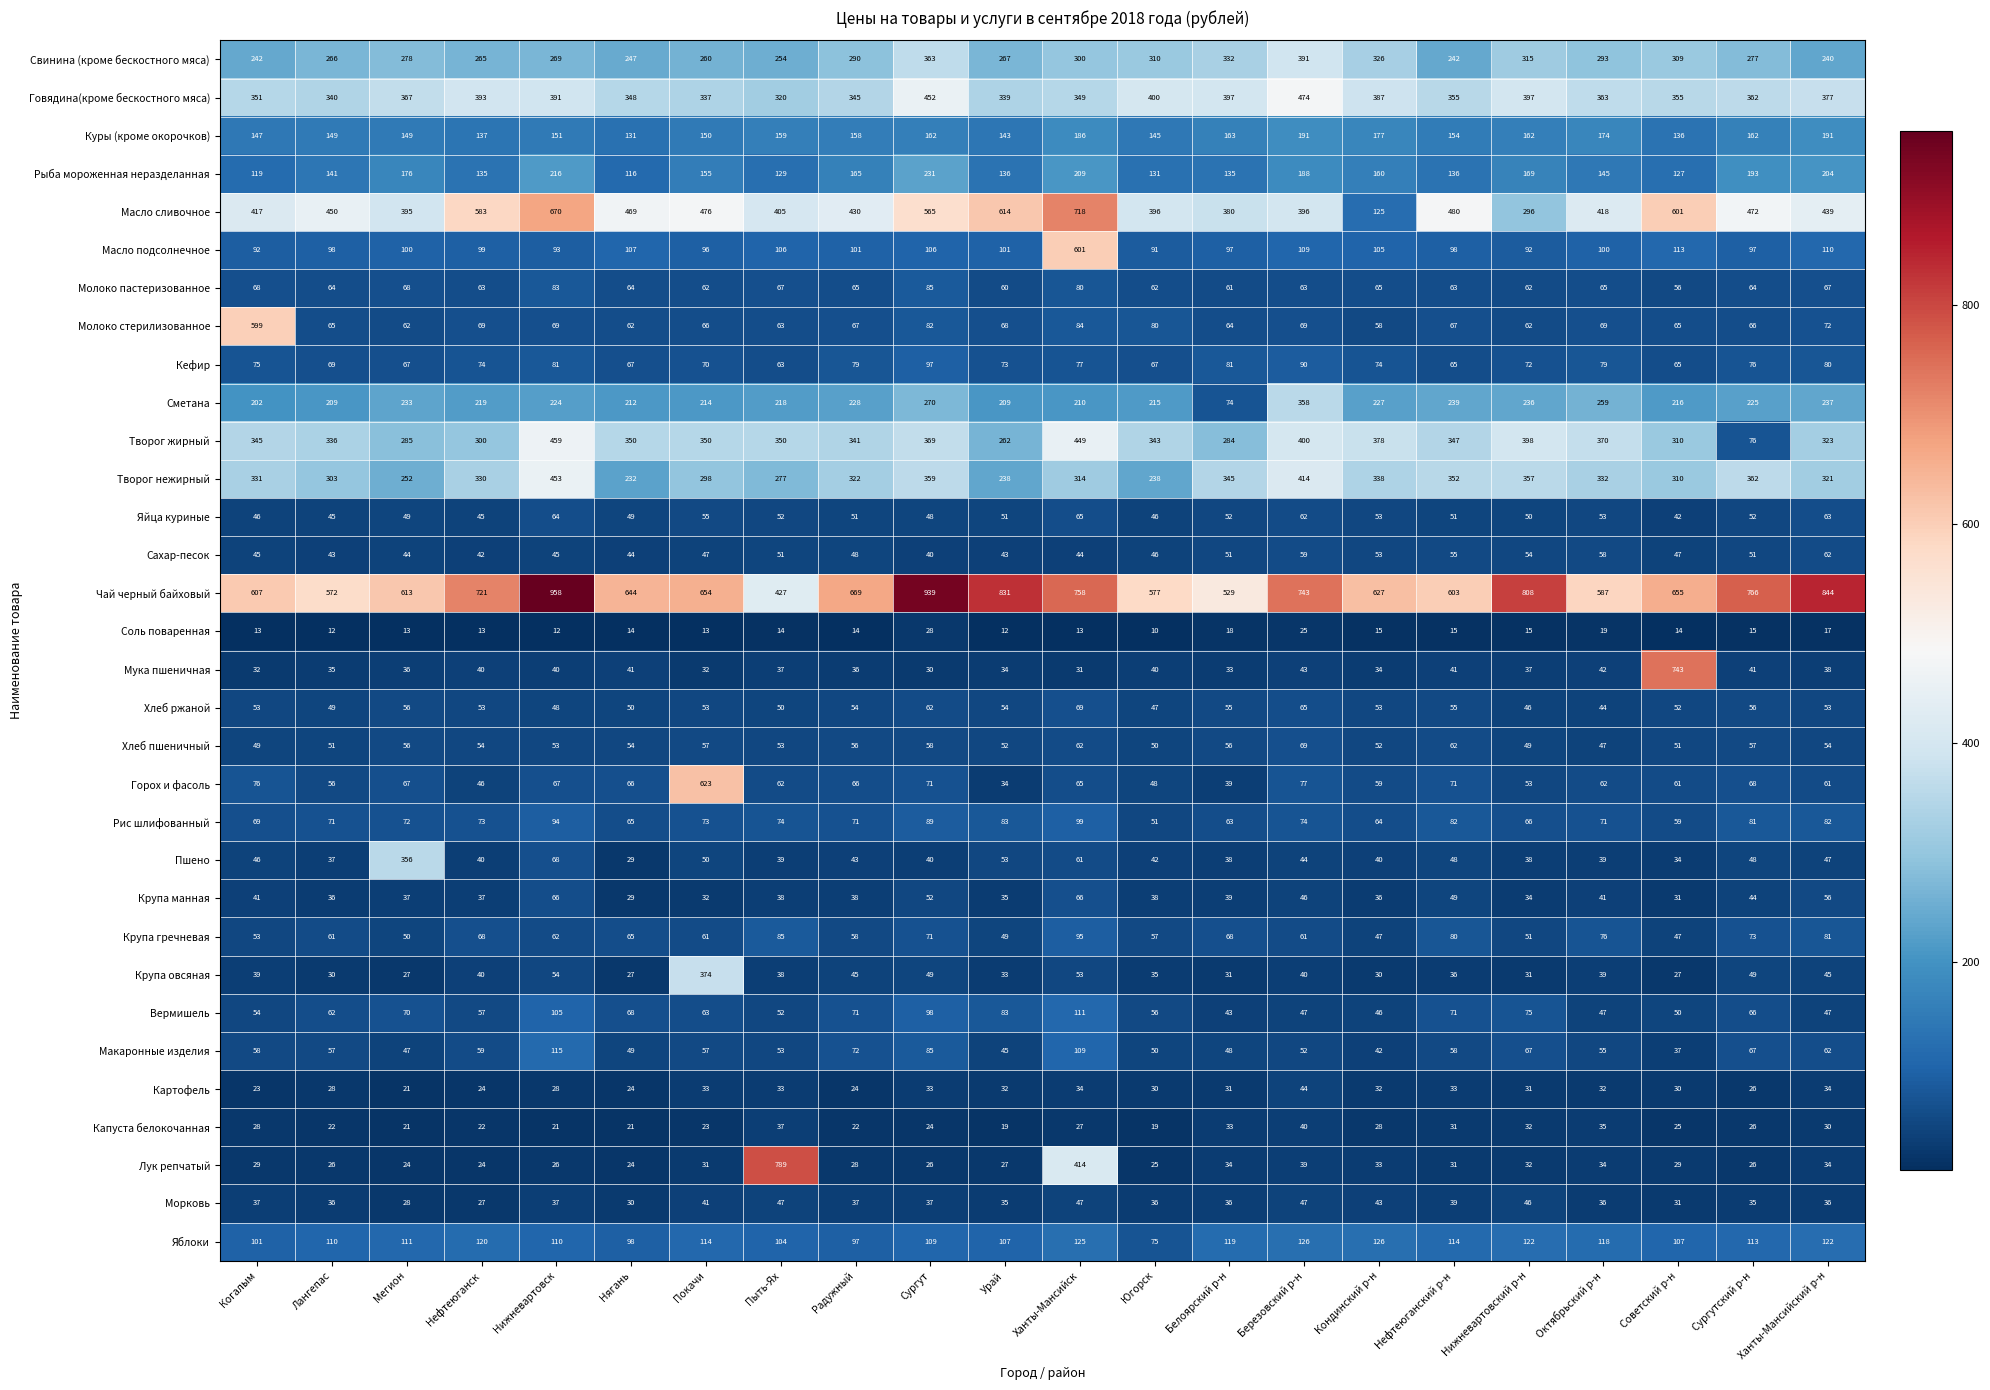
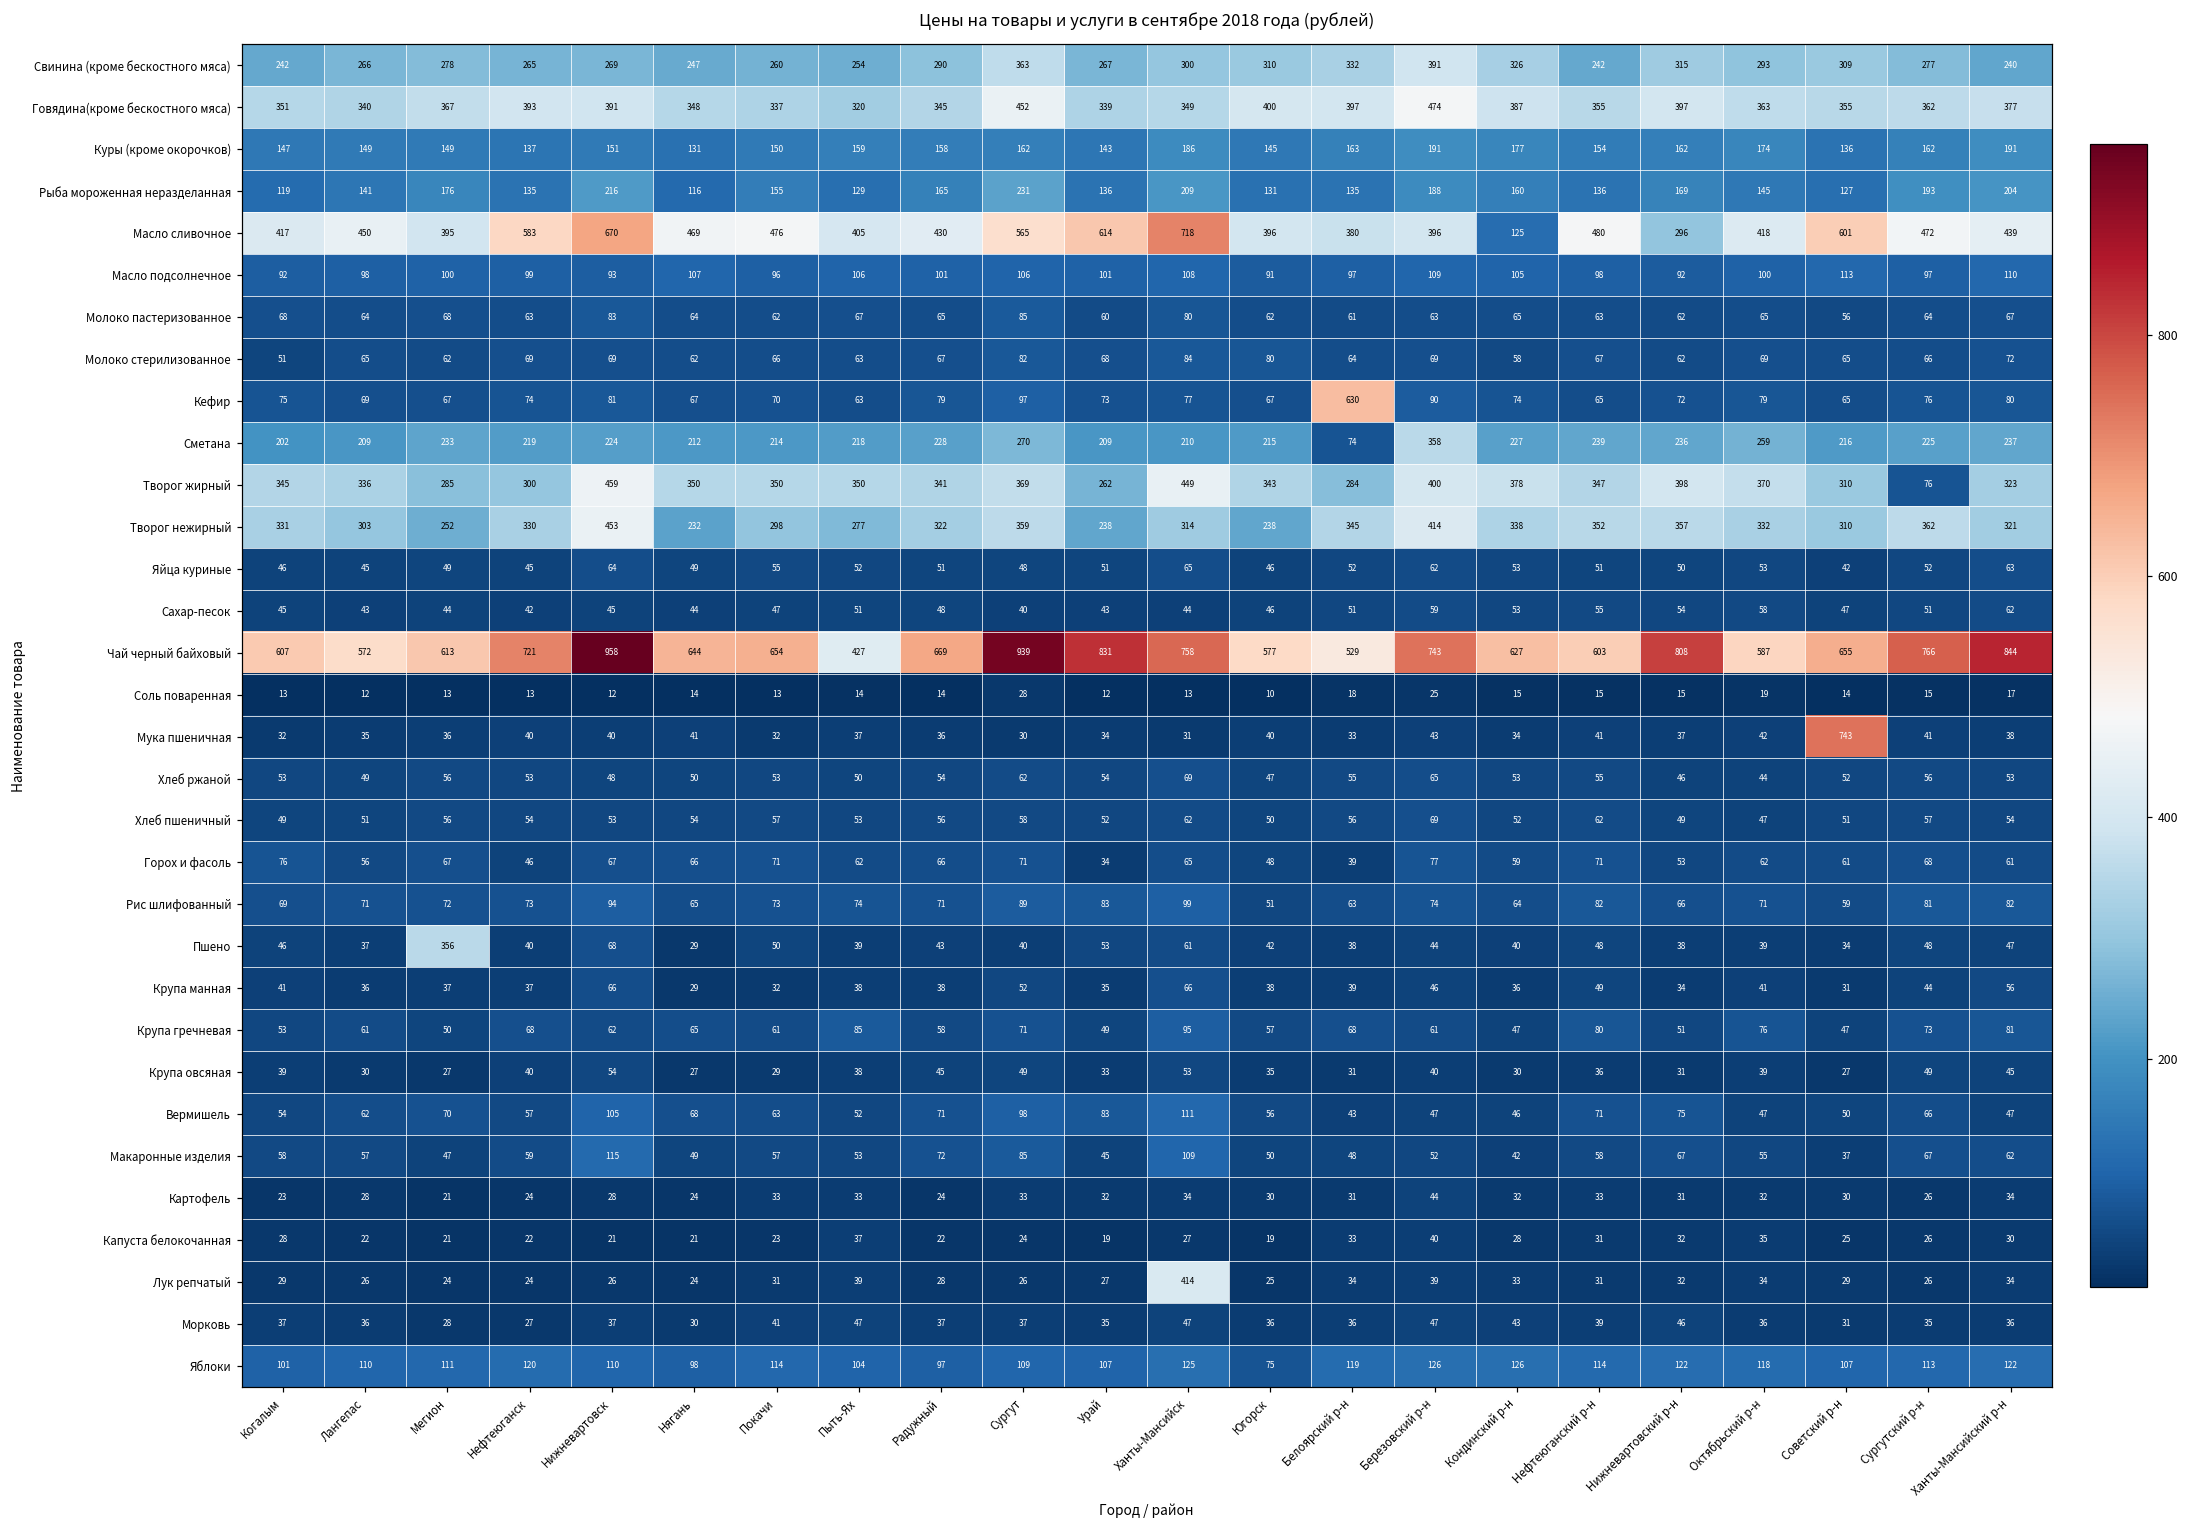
Масло подсолнечное, Ханты-Мансийск: 601 -> 108
Молоко стерилизованное, Когалым: 599 -> 51
Кефир, Белоярский р-н: 81 -> 630
Горох и фасоль, Покачи: 623 -> 71
Крупа овсяная, Покачи: 374 -> 29
Лук репчатый, Пыть-Ях: 789 -> 39
